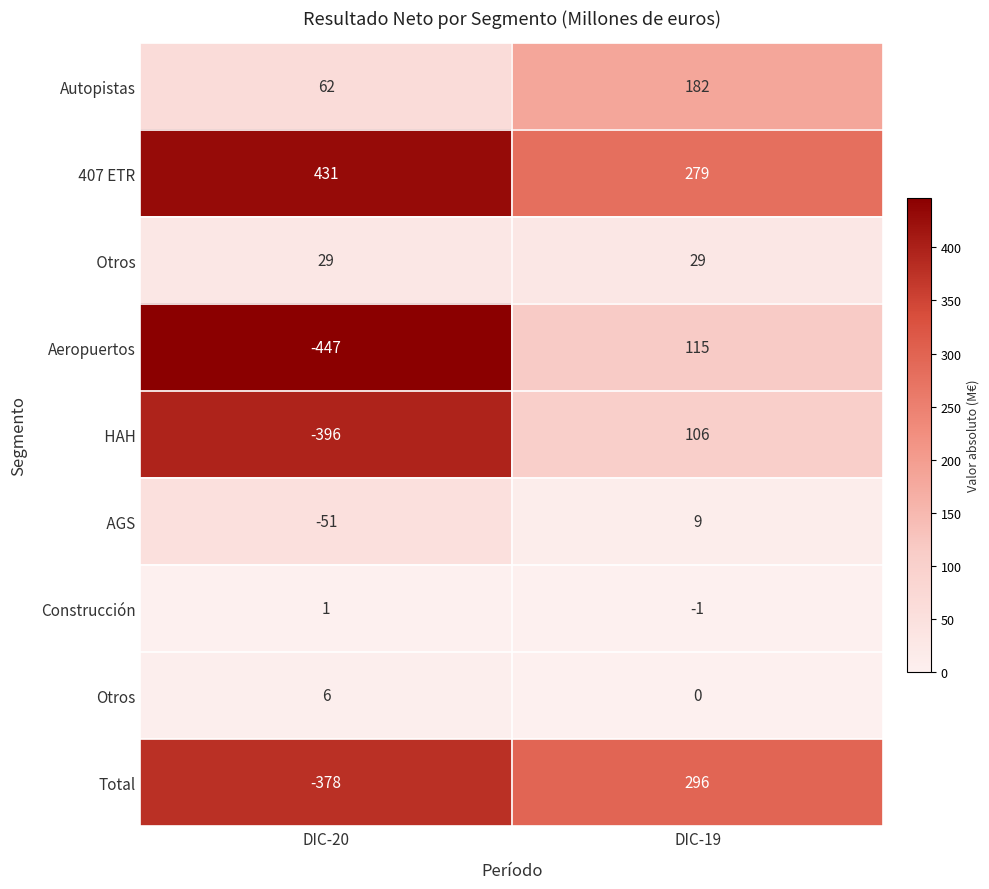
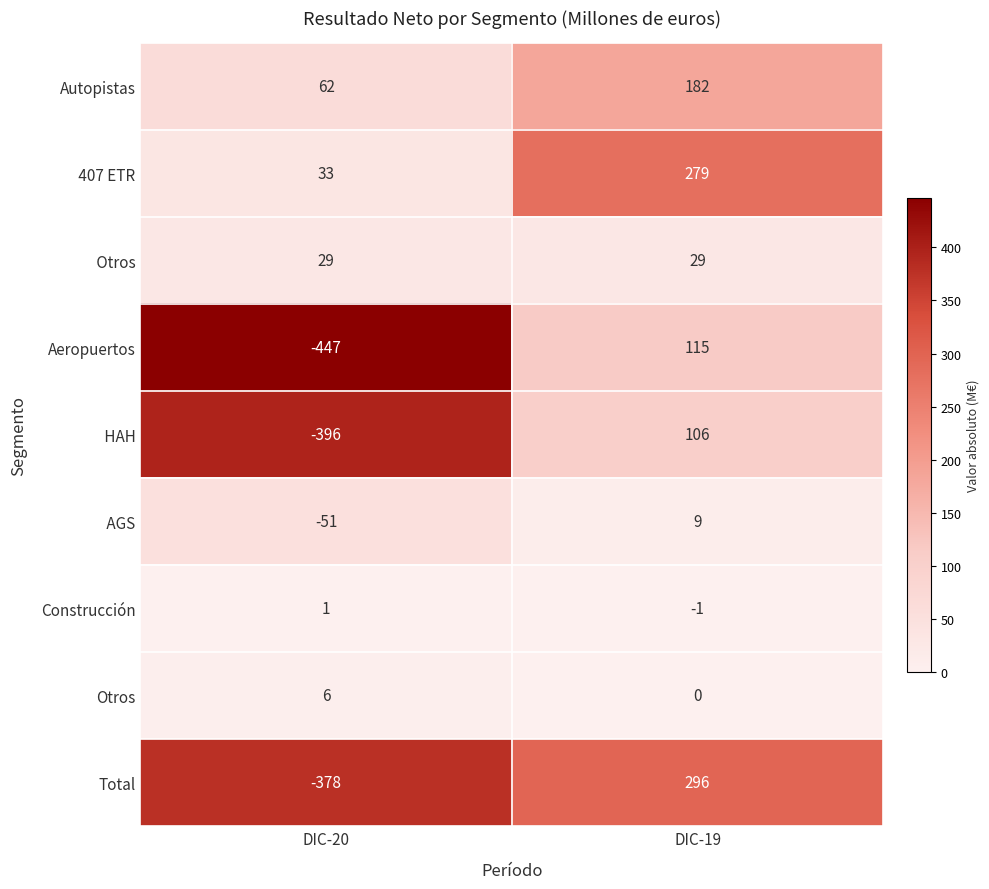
407 ETR, DIC-20: 431 -> 33
